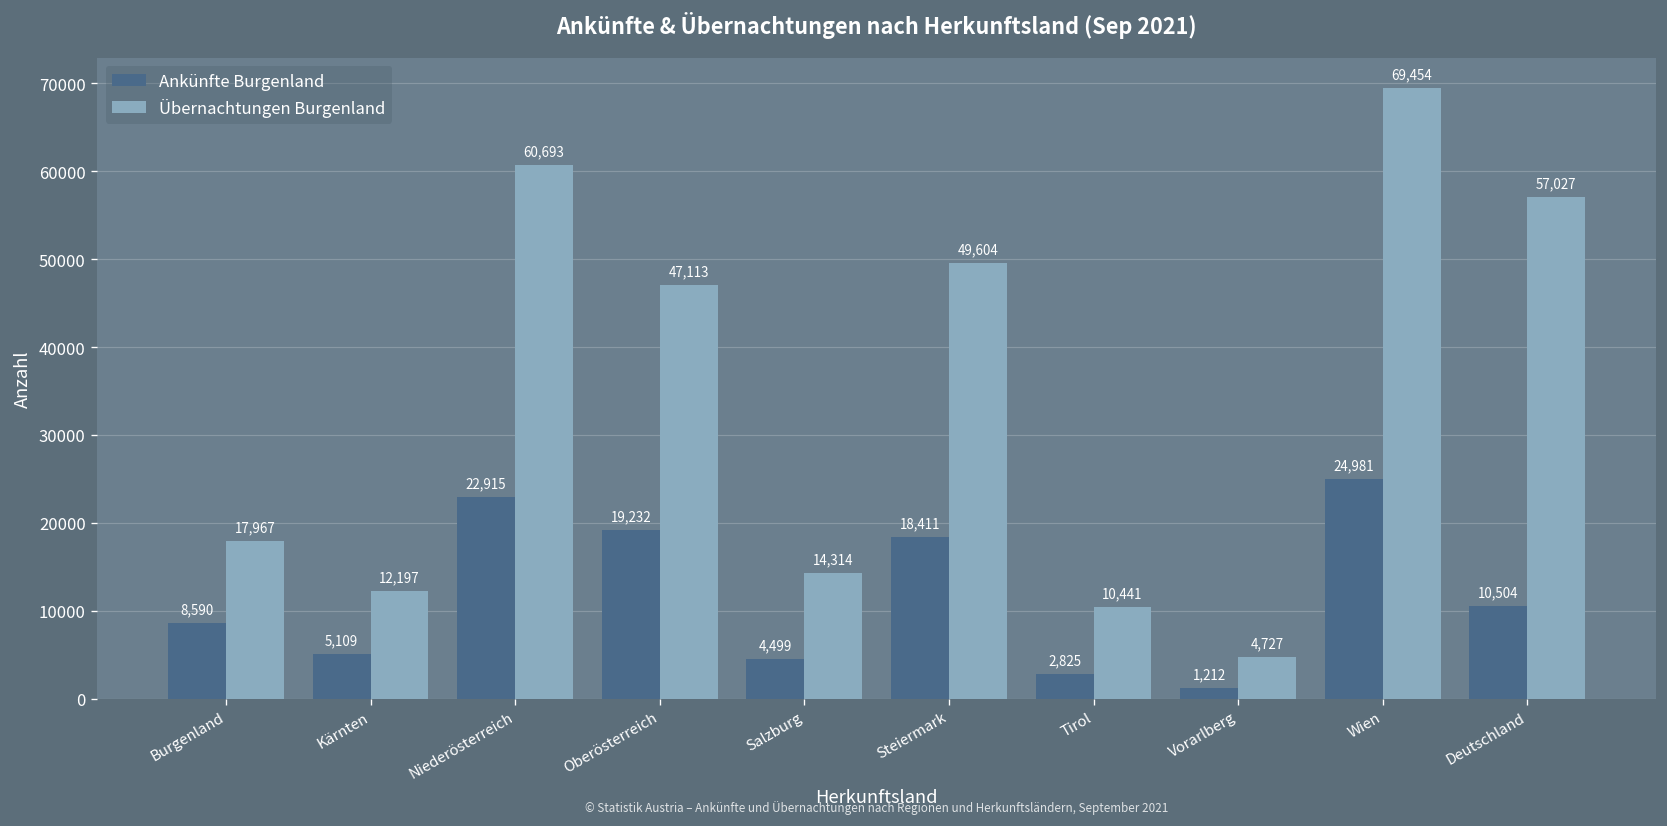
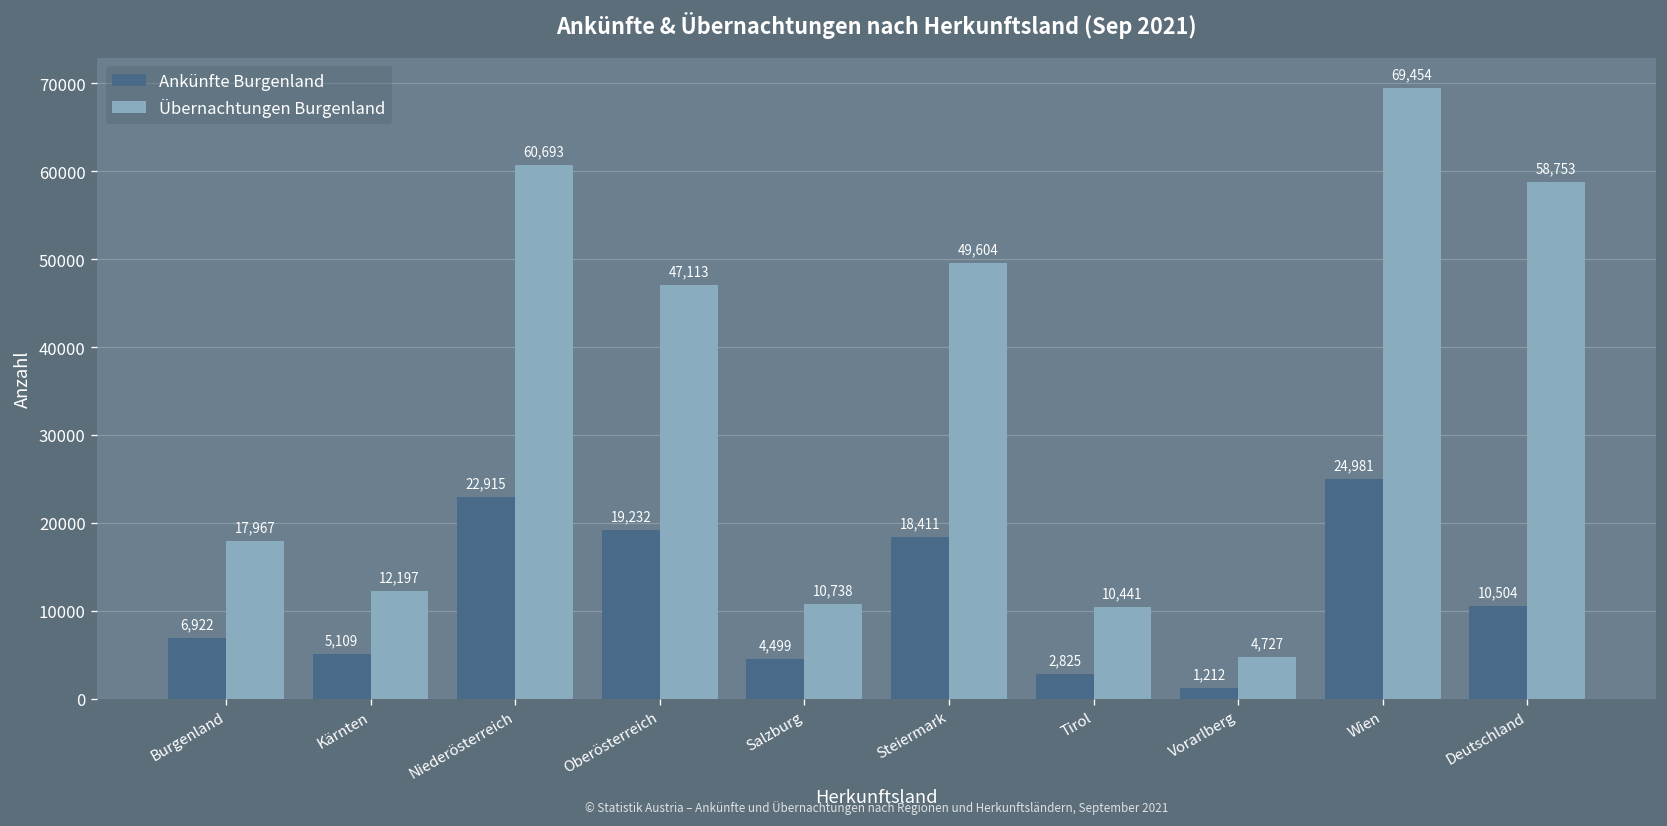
Ankünfte Burgenland, Burgenland: 8,590 -> 6,922
Übernachtungen Burgenland, Salzburg: 14,314 -> 10,738
Übernachtungen Burgenland, Deutschland: 57,027 -> 58,753
